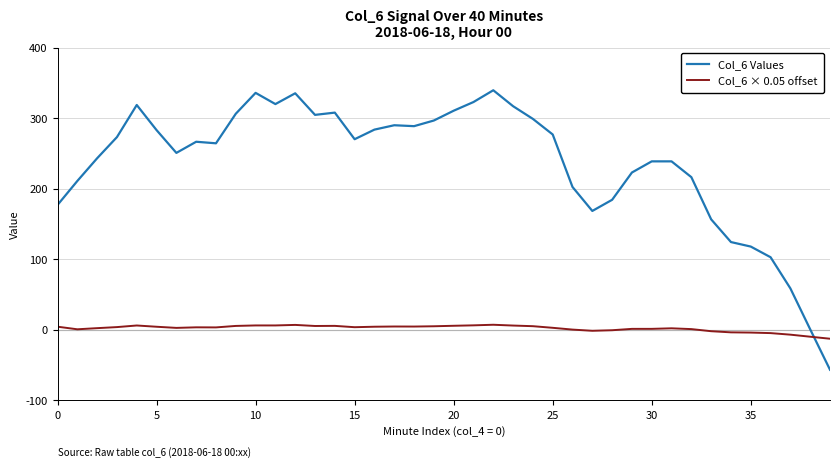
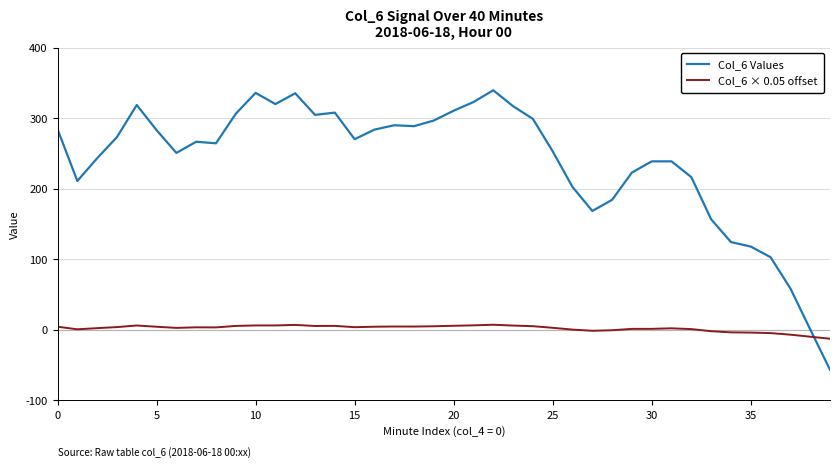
Col_6 Values, 0: 180 -> 280
Col_6 Values, 25: 280 -> 250
